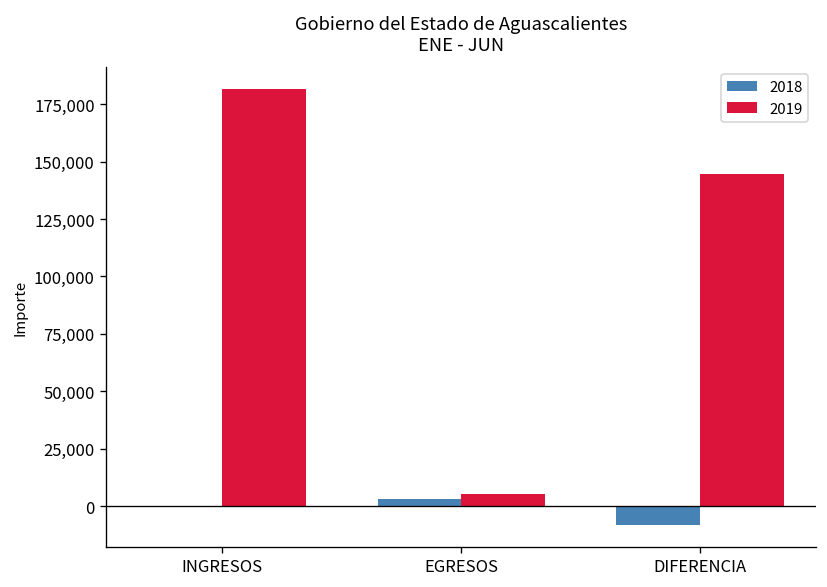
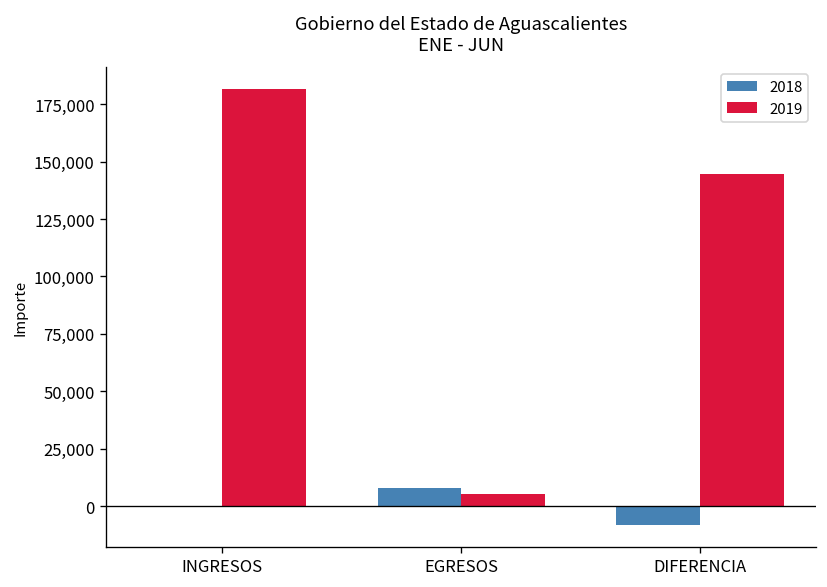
2018, EGRESOS: 3,000 -> 8,000
